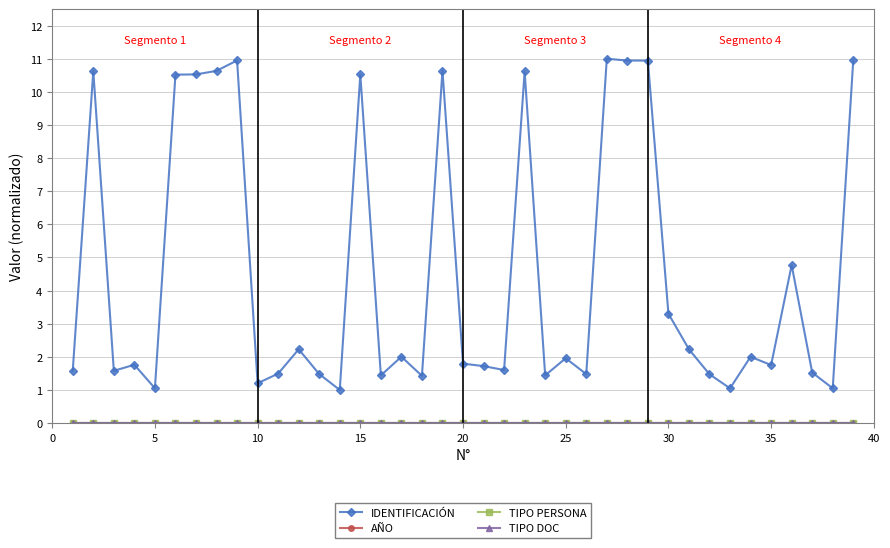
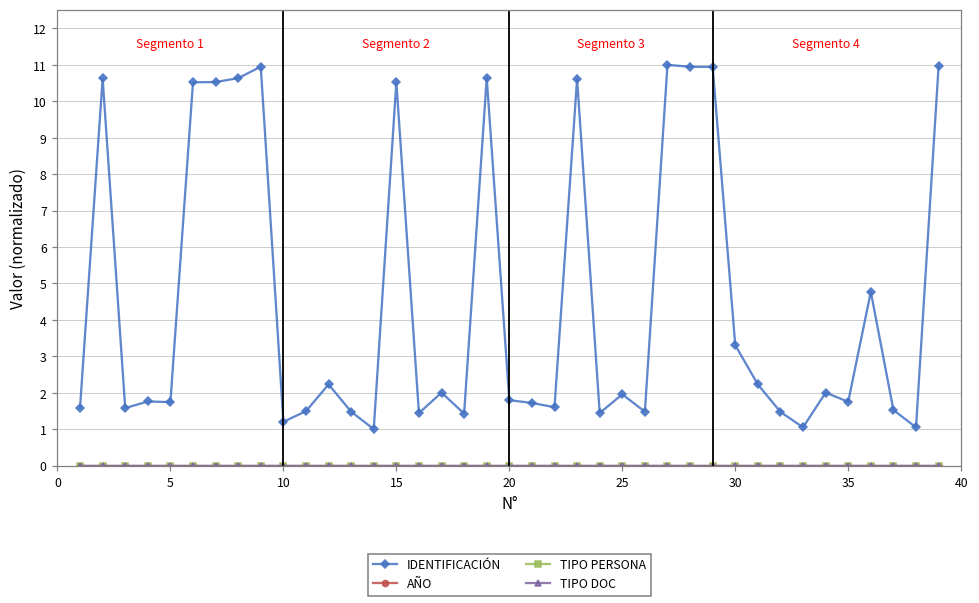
IDENTIFICACIÓN, 5: 1.0 -> 1.7
